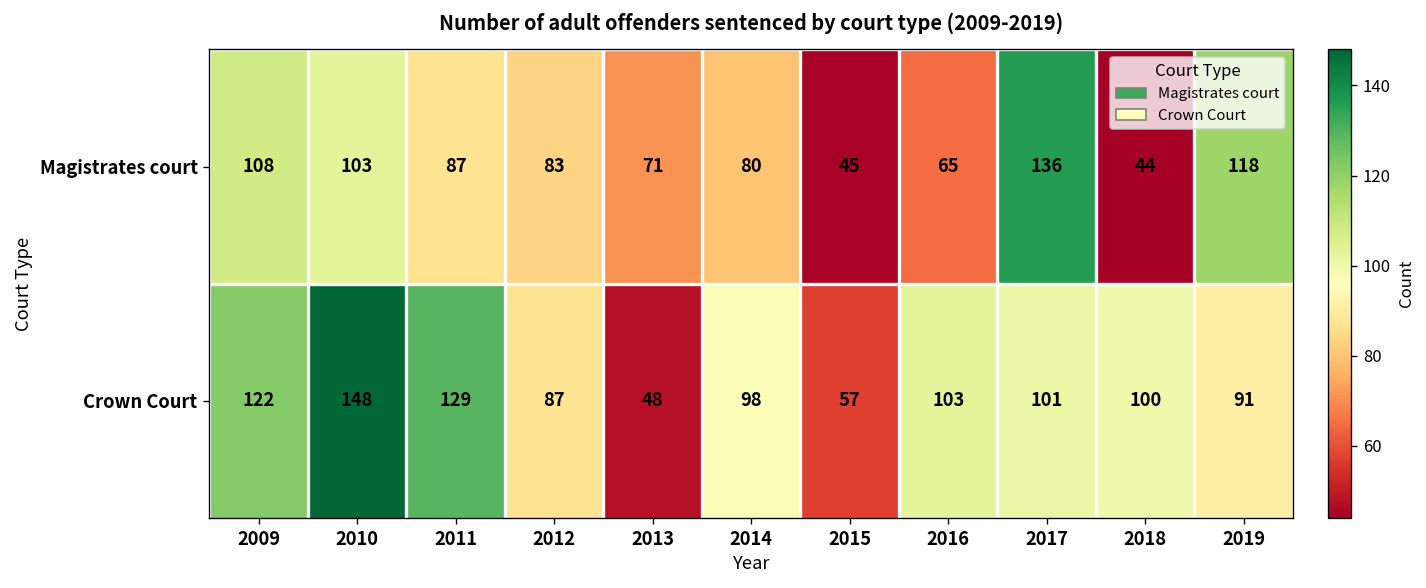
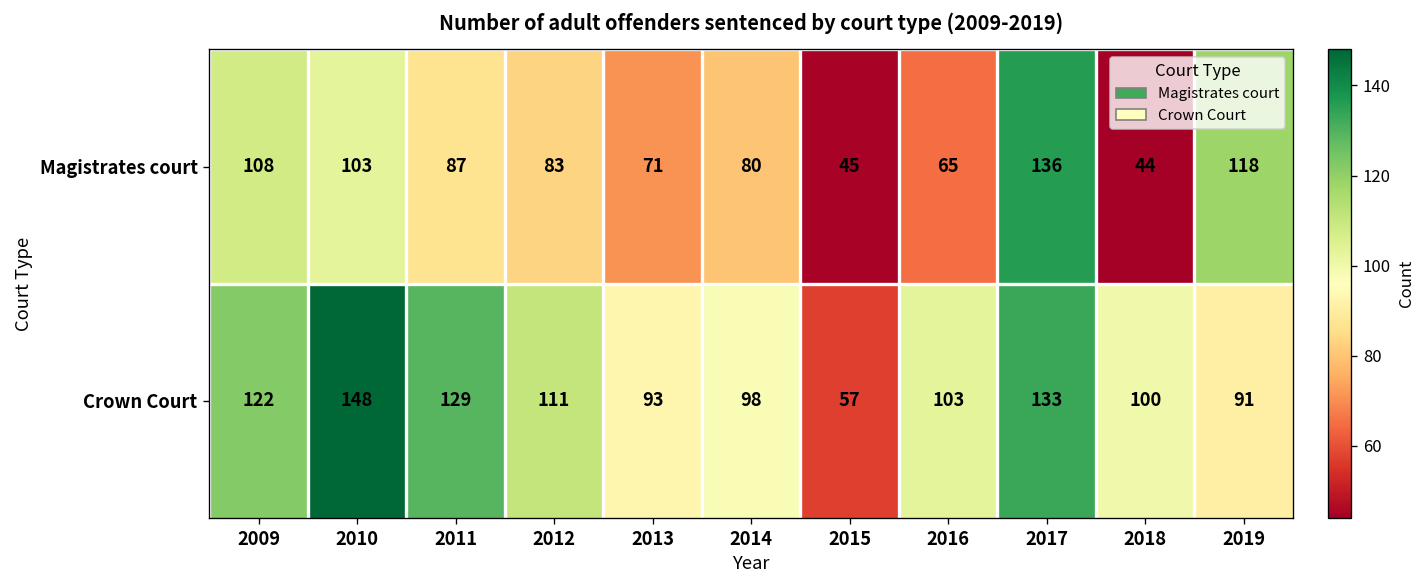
Crown Court, 2012: 87 -> 111
Crown Court, 2013: 48 -> 93
Crown Court, 2017: 101 -> 133
